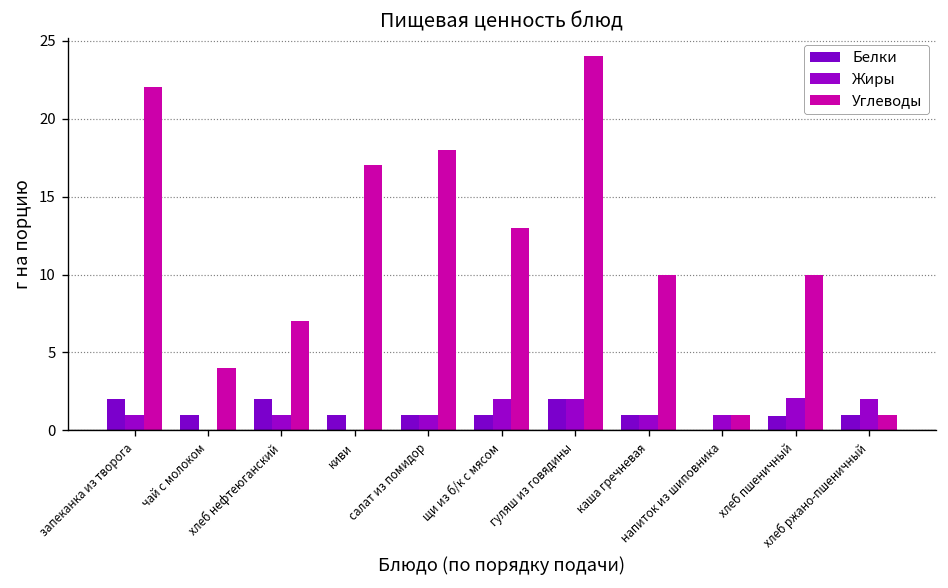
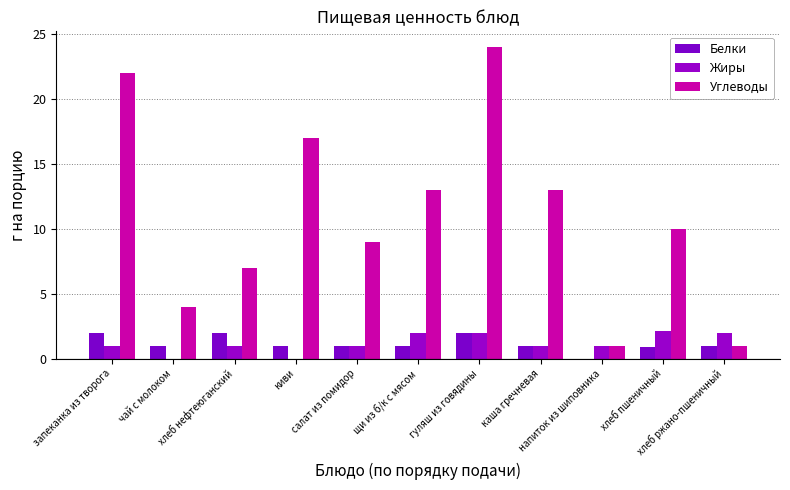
Углеводы, салат из помидор: 18 -> 9
Углеводы, каша гречневая: 10 -> 13
